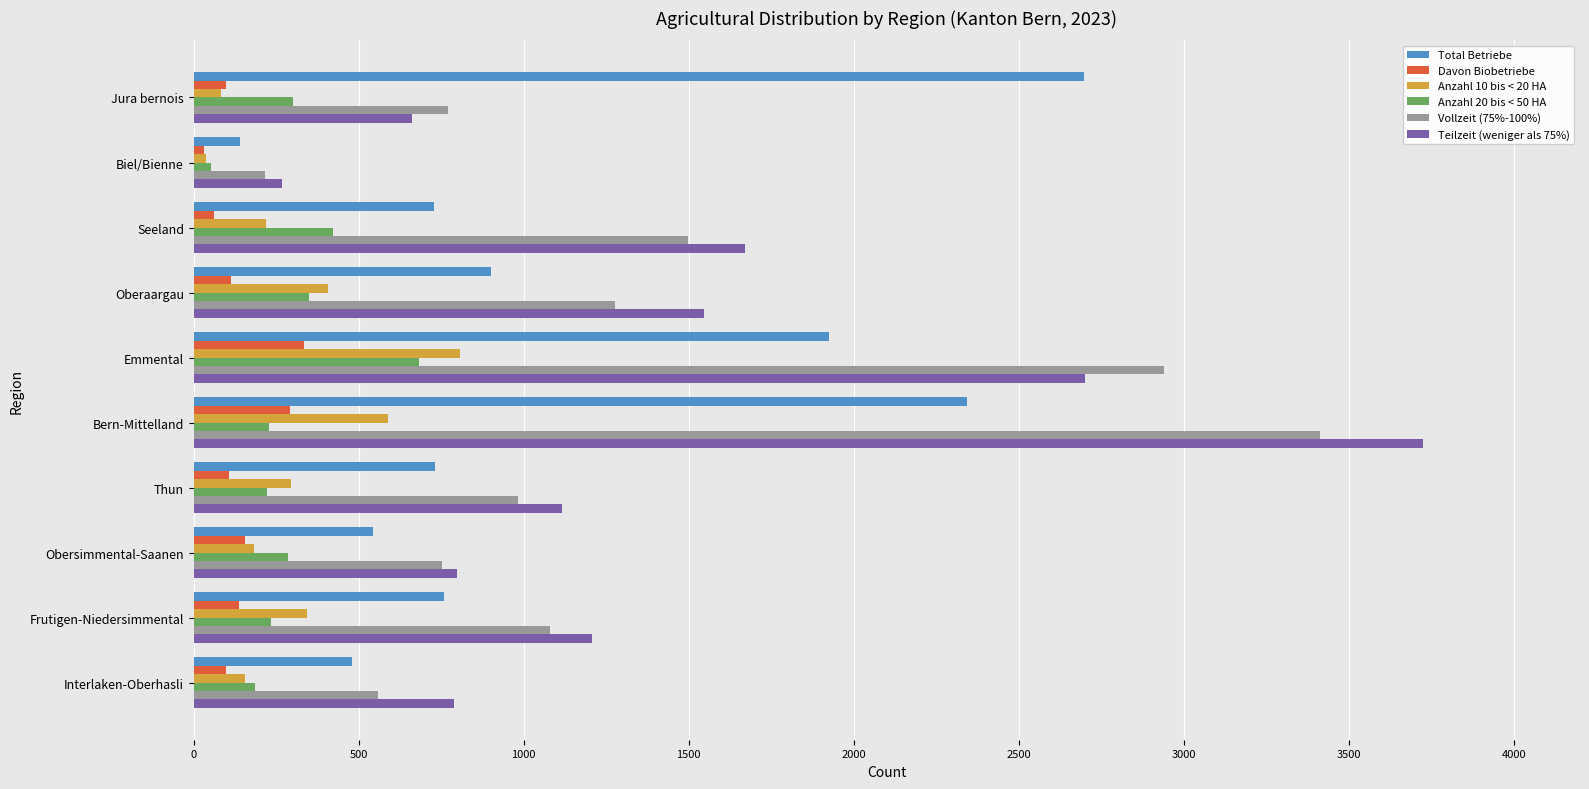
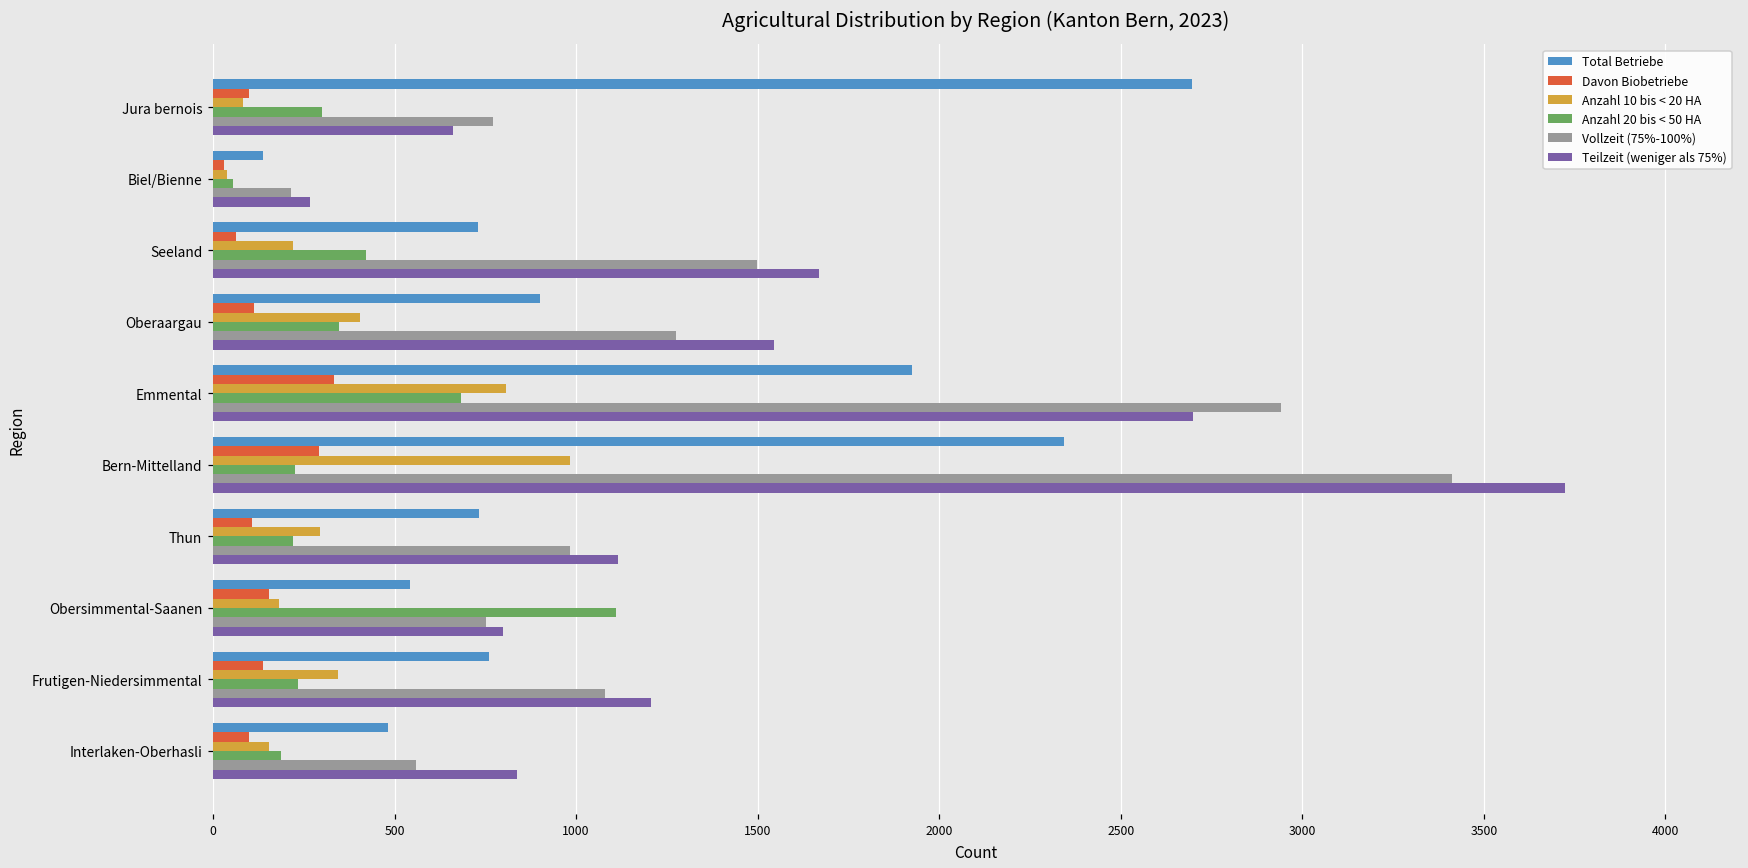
Anzahl 10 bis < 20 HA, Bern-Mittelland: 590 -> 980
Anzahl 20 bis < 50 HA, Obersimmental-Saanen: 290 -> 1110
Teilzeit (weniger als 75%), Interlaken-Oberhasli: 790 -> 840
